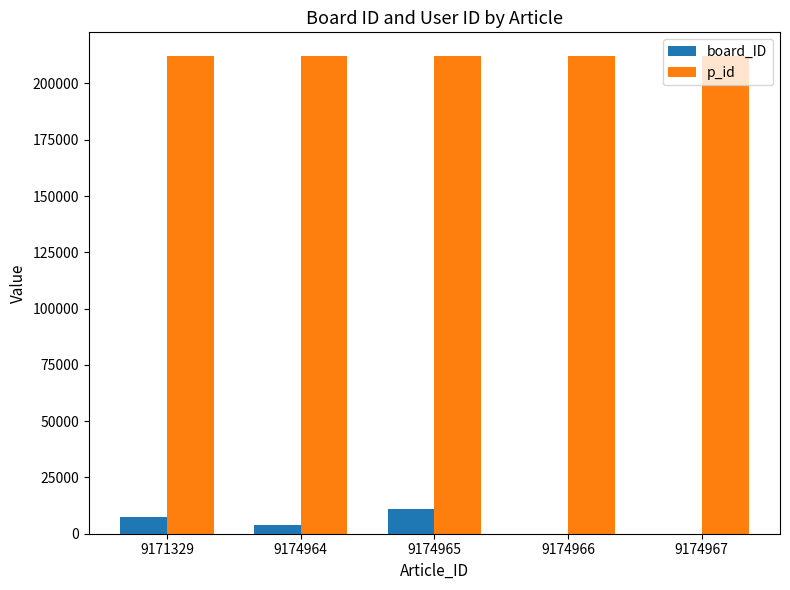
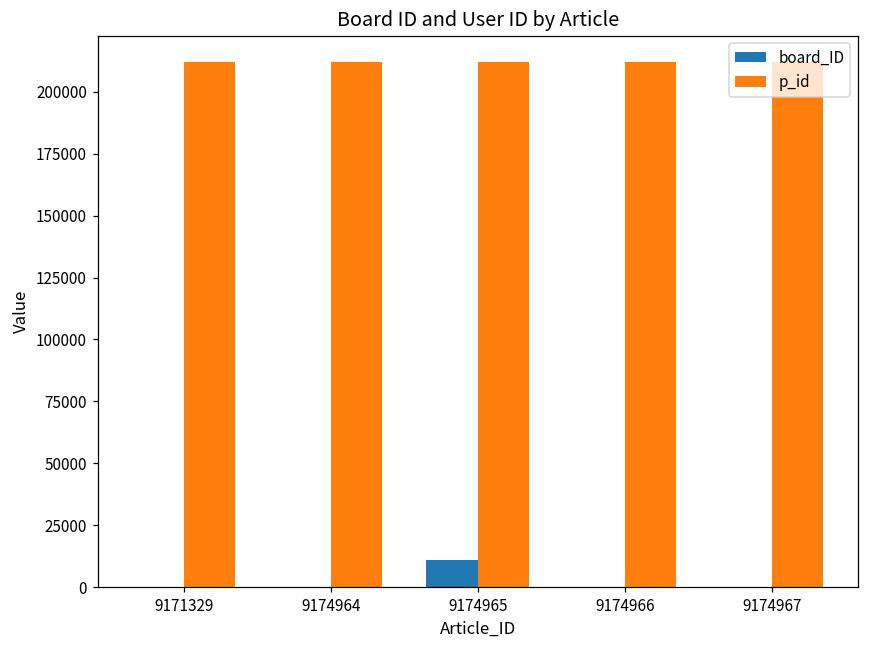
board_ID, 9171329: 7000 -> 0
board_ID, 9174964: 4000 -> 0
